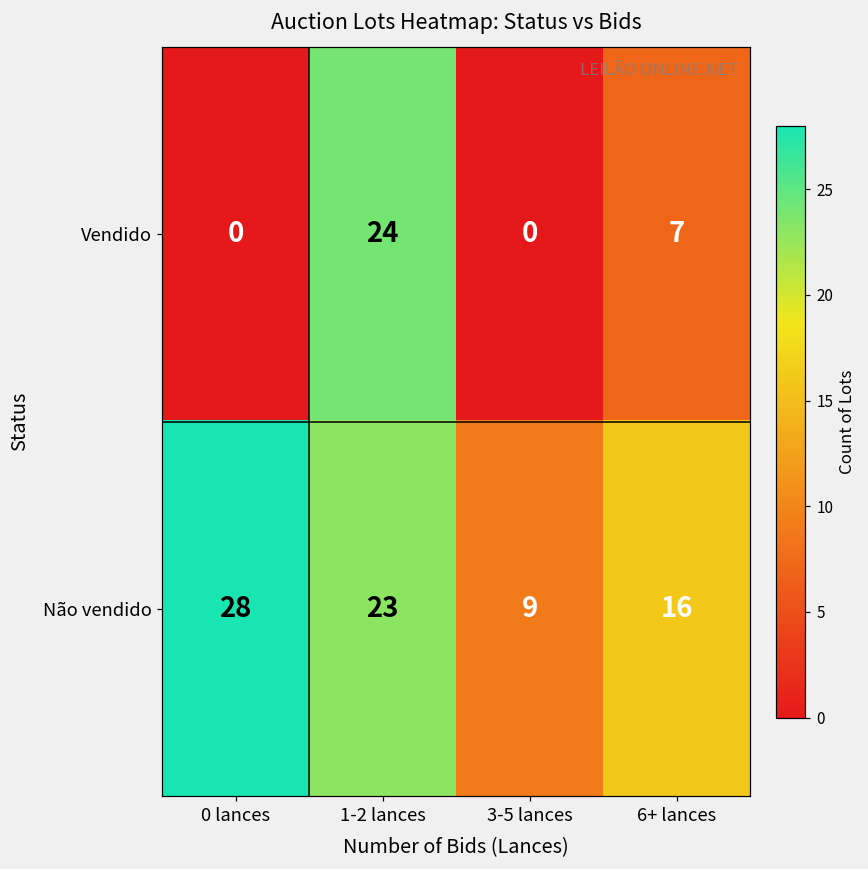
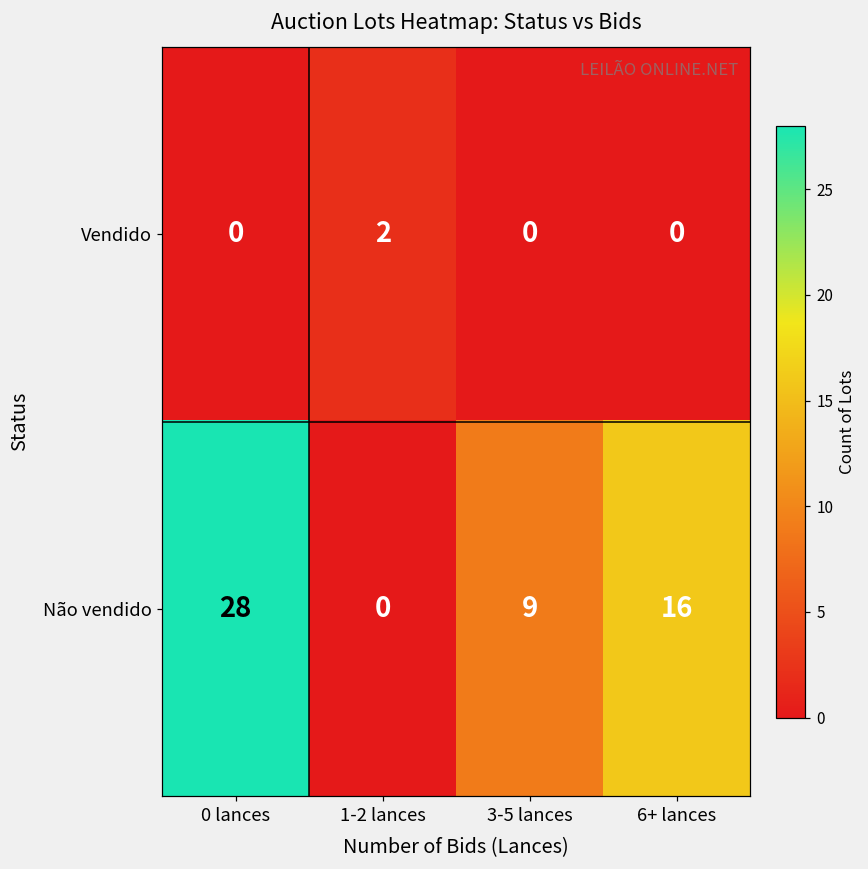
Vendido, 1-2 lances: 24 -> 2
Vendido, 6+ lances: 7 -> 0
Não vendido, 1-2 lances: 23 -> 0
